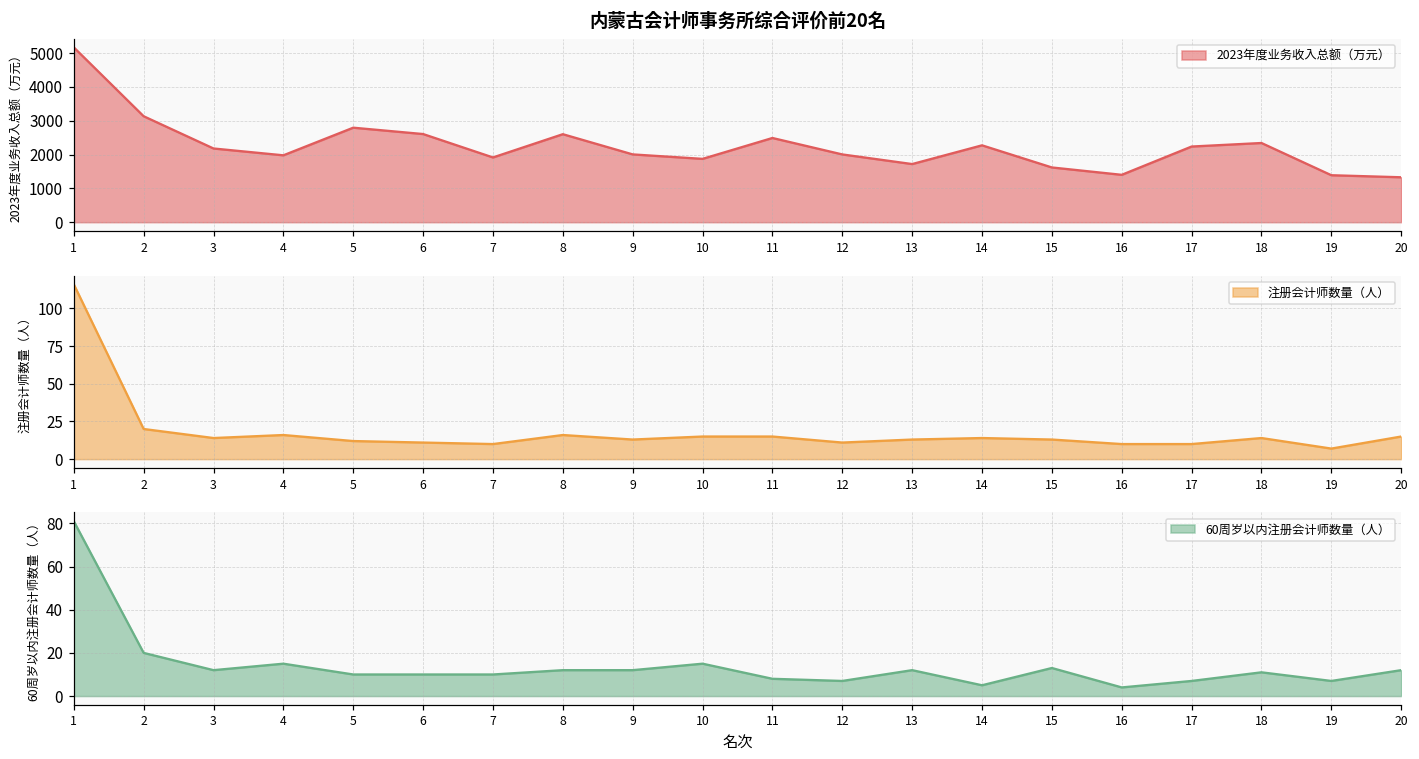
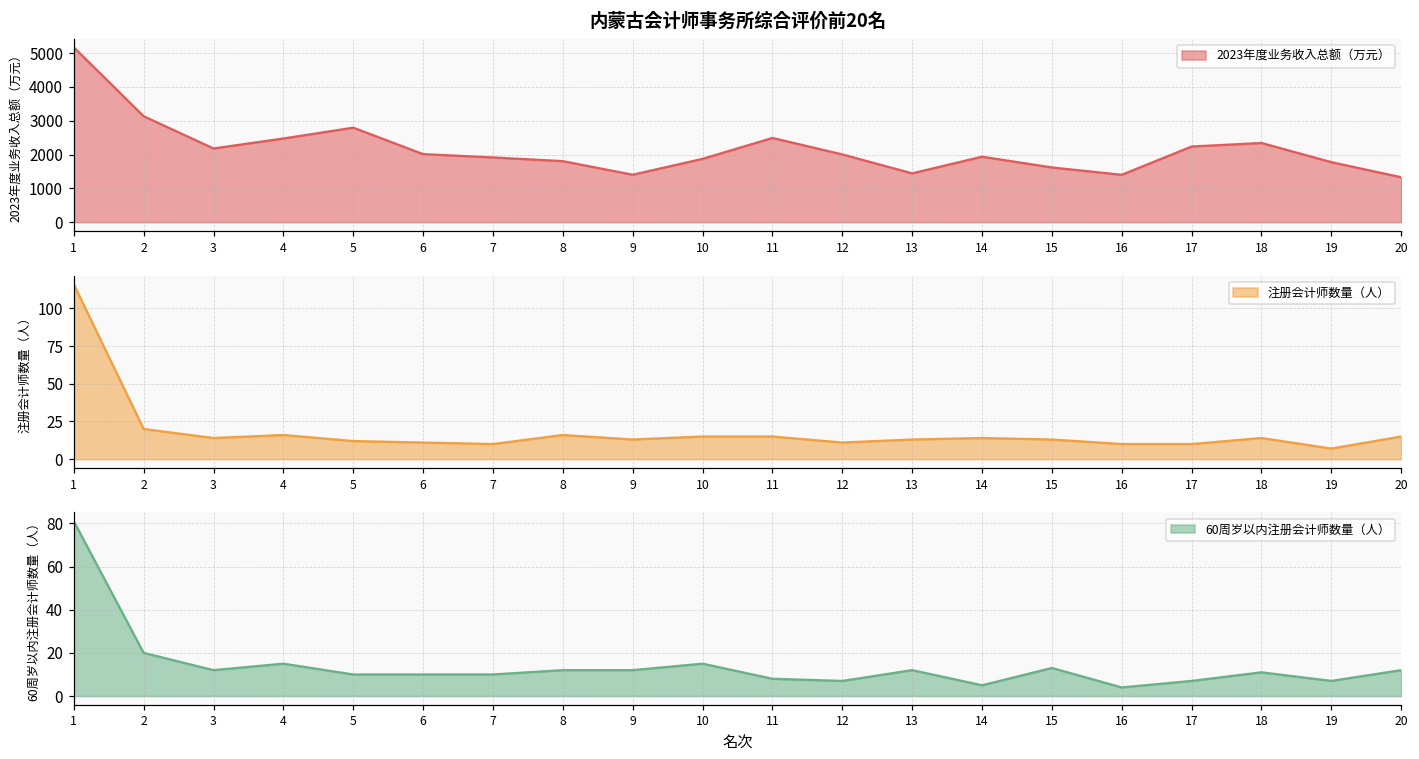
内蒙古会计师事务所综合评价前20名, 4: 2000 -> 2500
内蒙古会计师事务所综合评价前20名, 6: 2600 -> 2000
内蒙古会计师事务所综合评价前20名, 8: 2600 -> 1800
内蒙古会计师事务所综合评价前20名, 9: 2000 -> 1400
内蒙古会计师事务所综合评价前20名, 13: 1700 -> 1400
内蒙古会计师事务所综合评价前20名, 14: 2300 -> 1900
内蒙古会计师事务所综合评价前20名, 19: 1400 -> 1800
